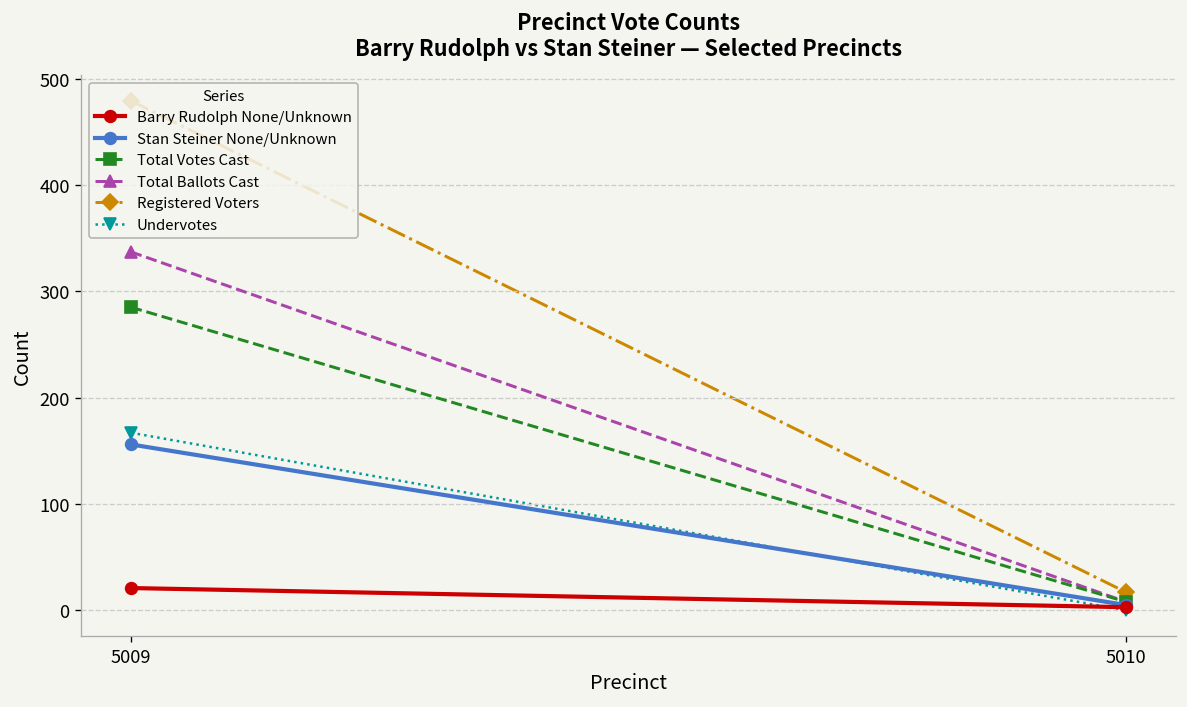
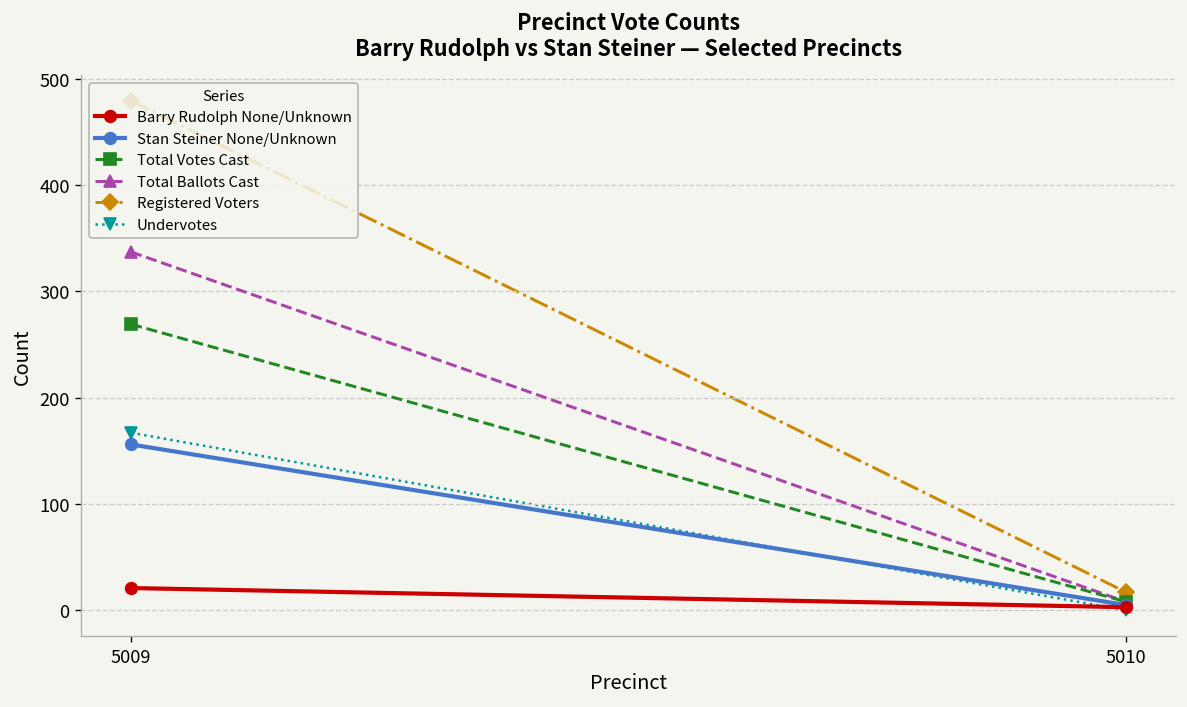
Total Votes Cast, 5009: 290 -> 270
